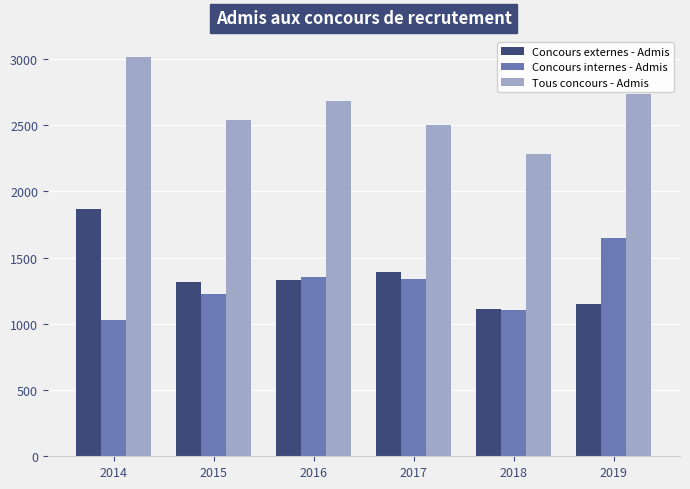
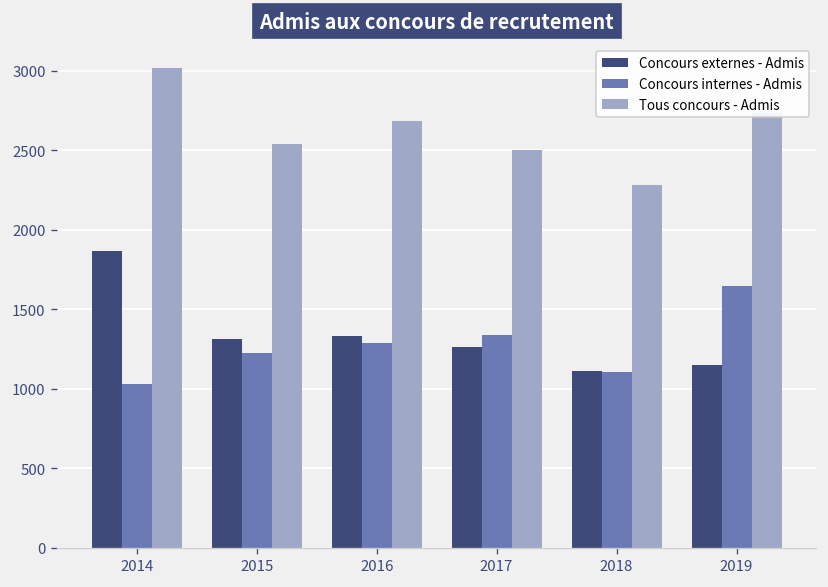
Concours internes - Admis, 2016: 1350 -> 1290
Concours externes - Admis, 2017: 1390 -> 1260
